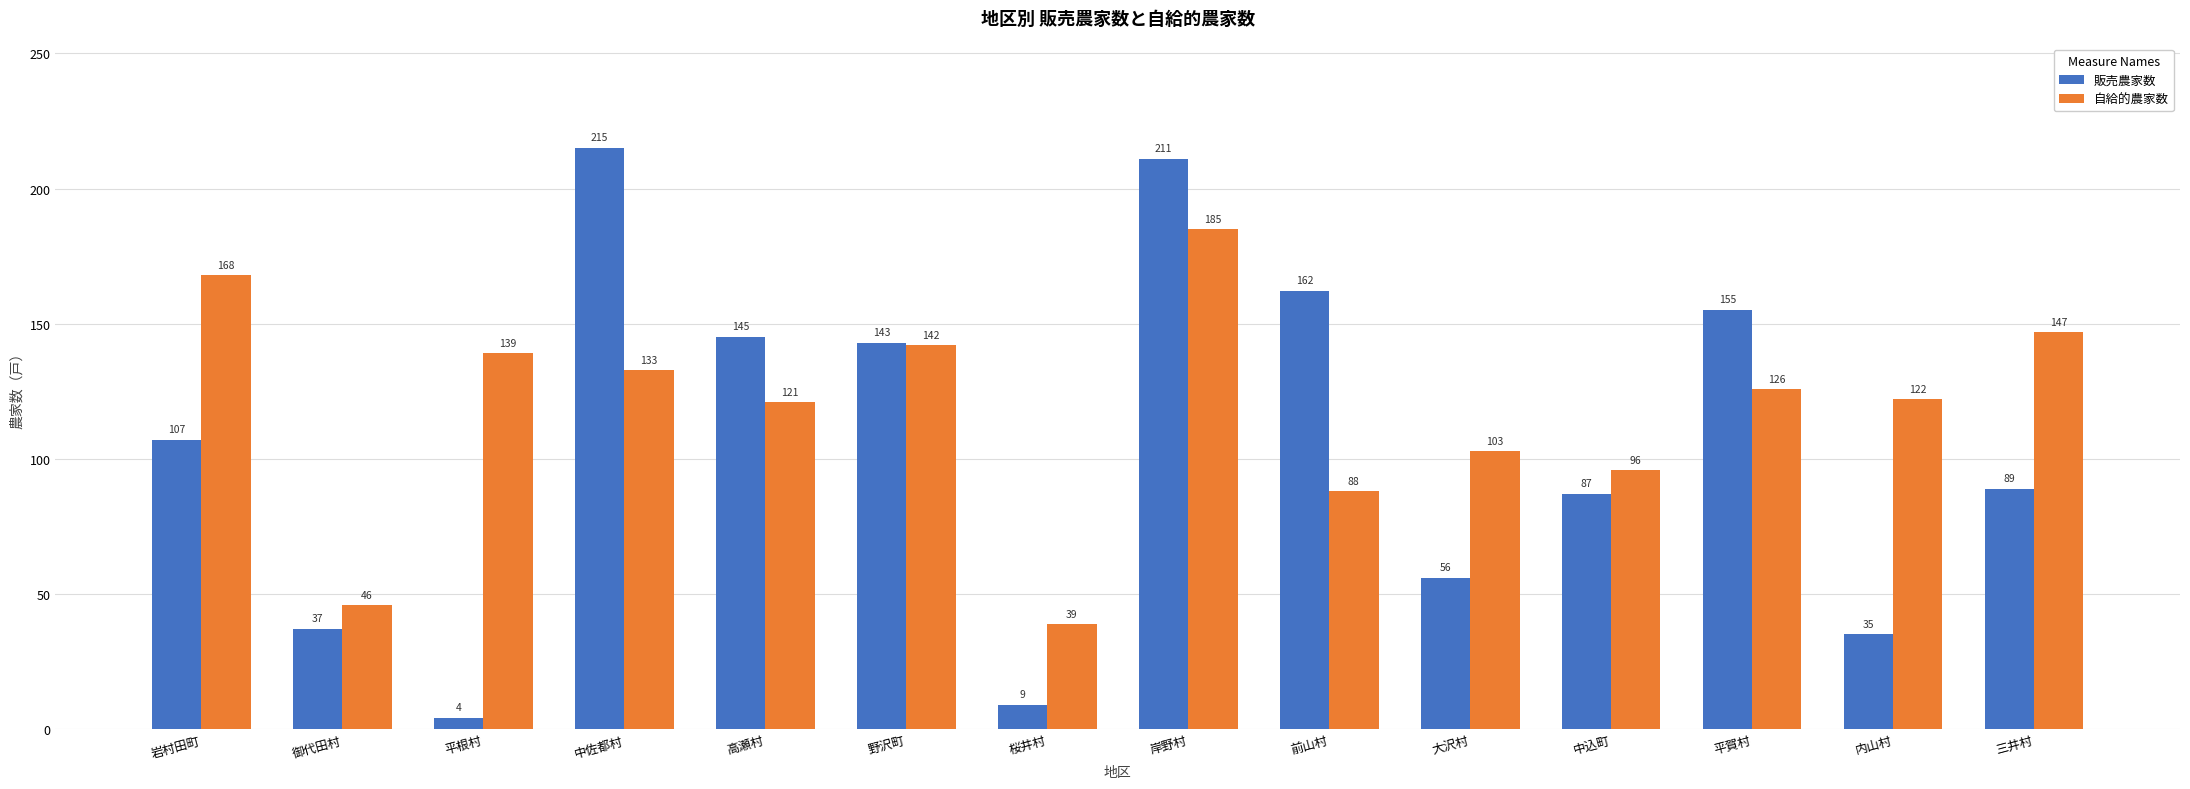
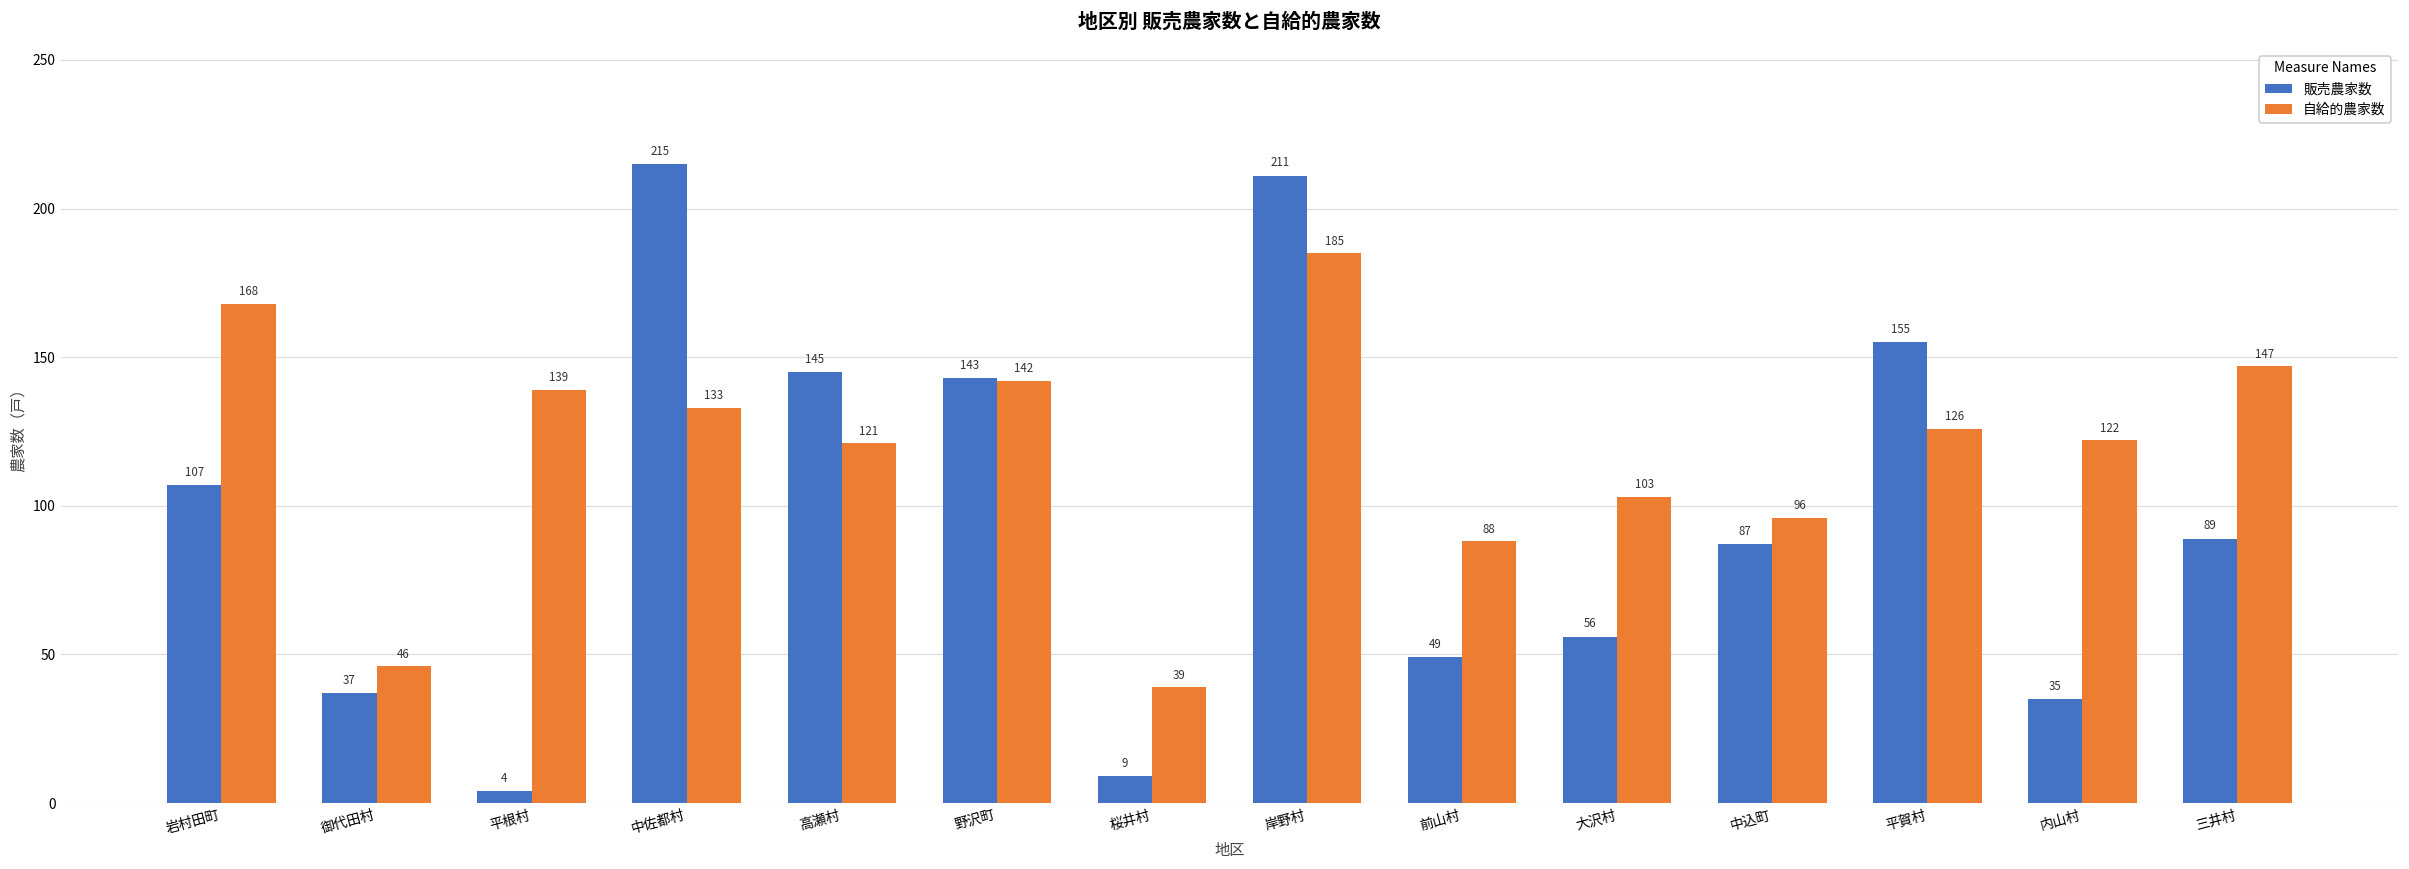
販売農家数, 前山村: 162 -> 49
